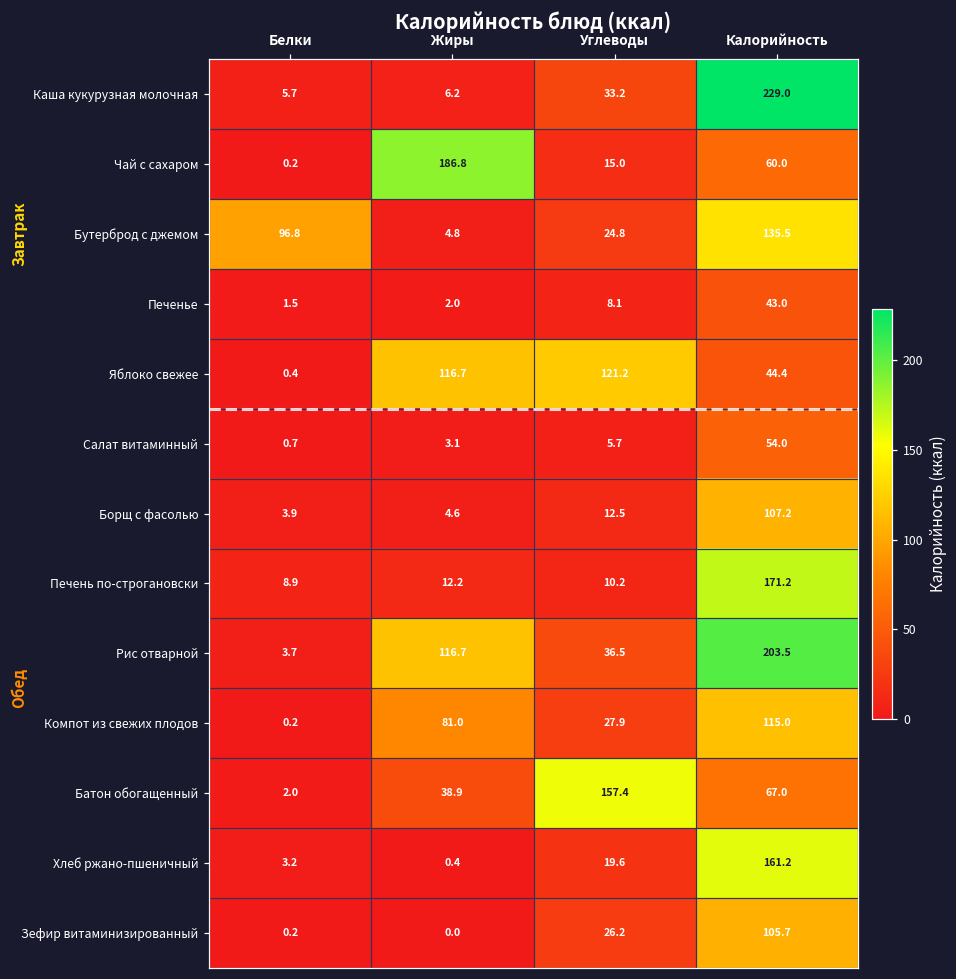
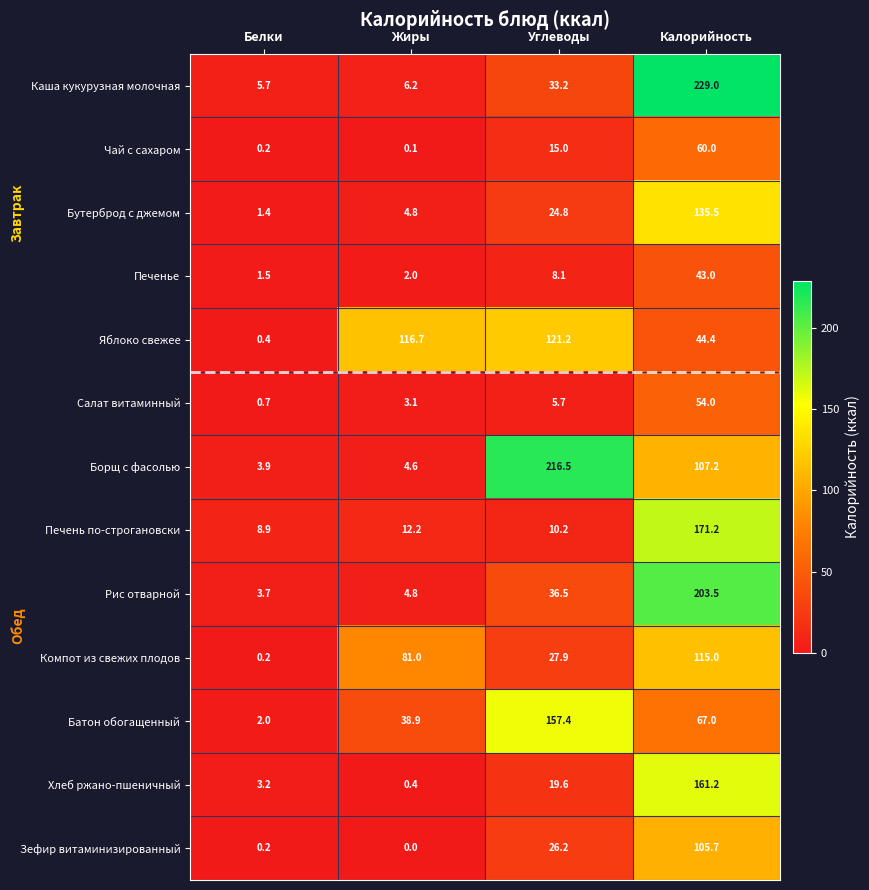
Чай с сахаром, Жиры: 186.8 -> 0.1
Бутерброд с джемом, Белки: 96.8 -> 1.4
Борщ с фасолью, Углеводы: 12.5 -> 216.5
Рис отварной, Жиры: 116.7 -> 4.8
